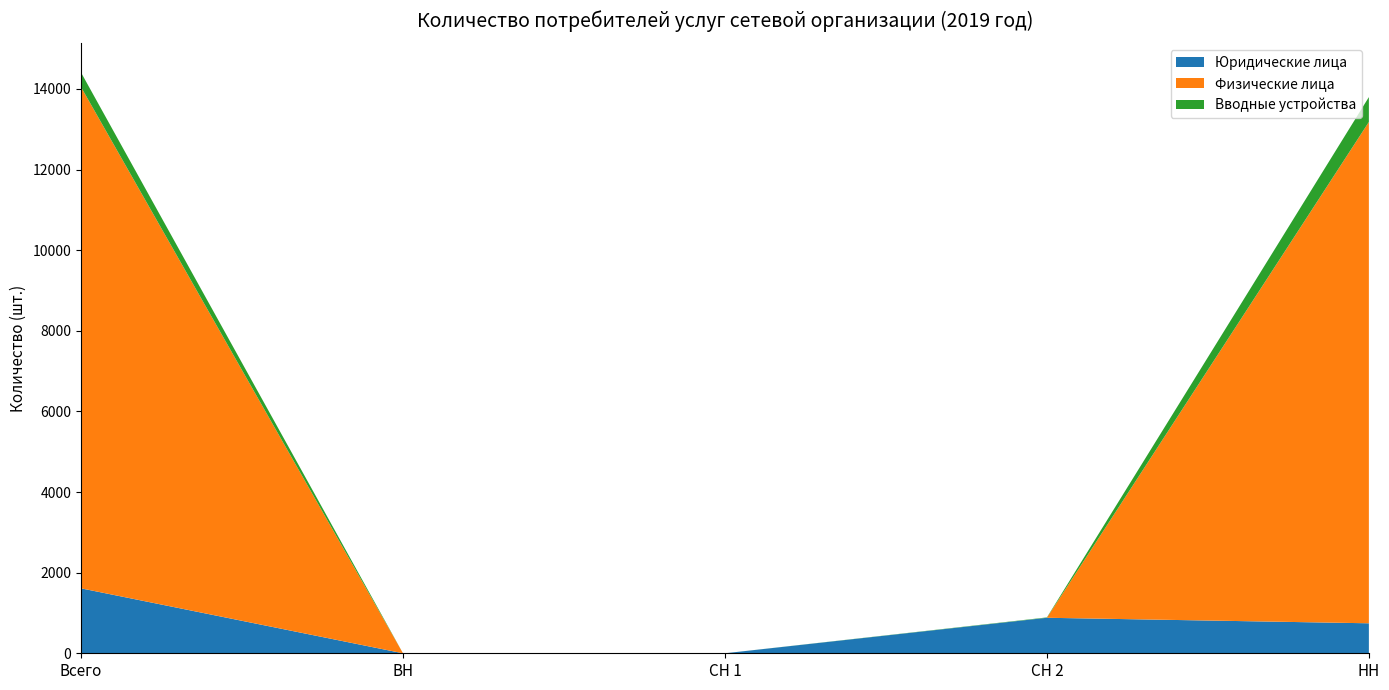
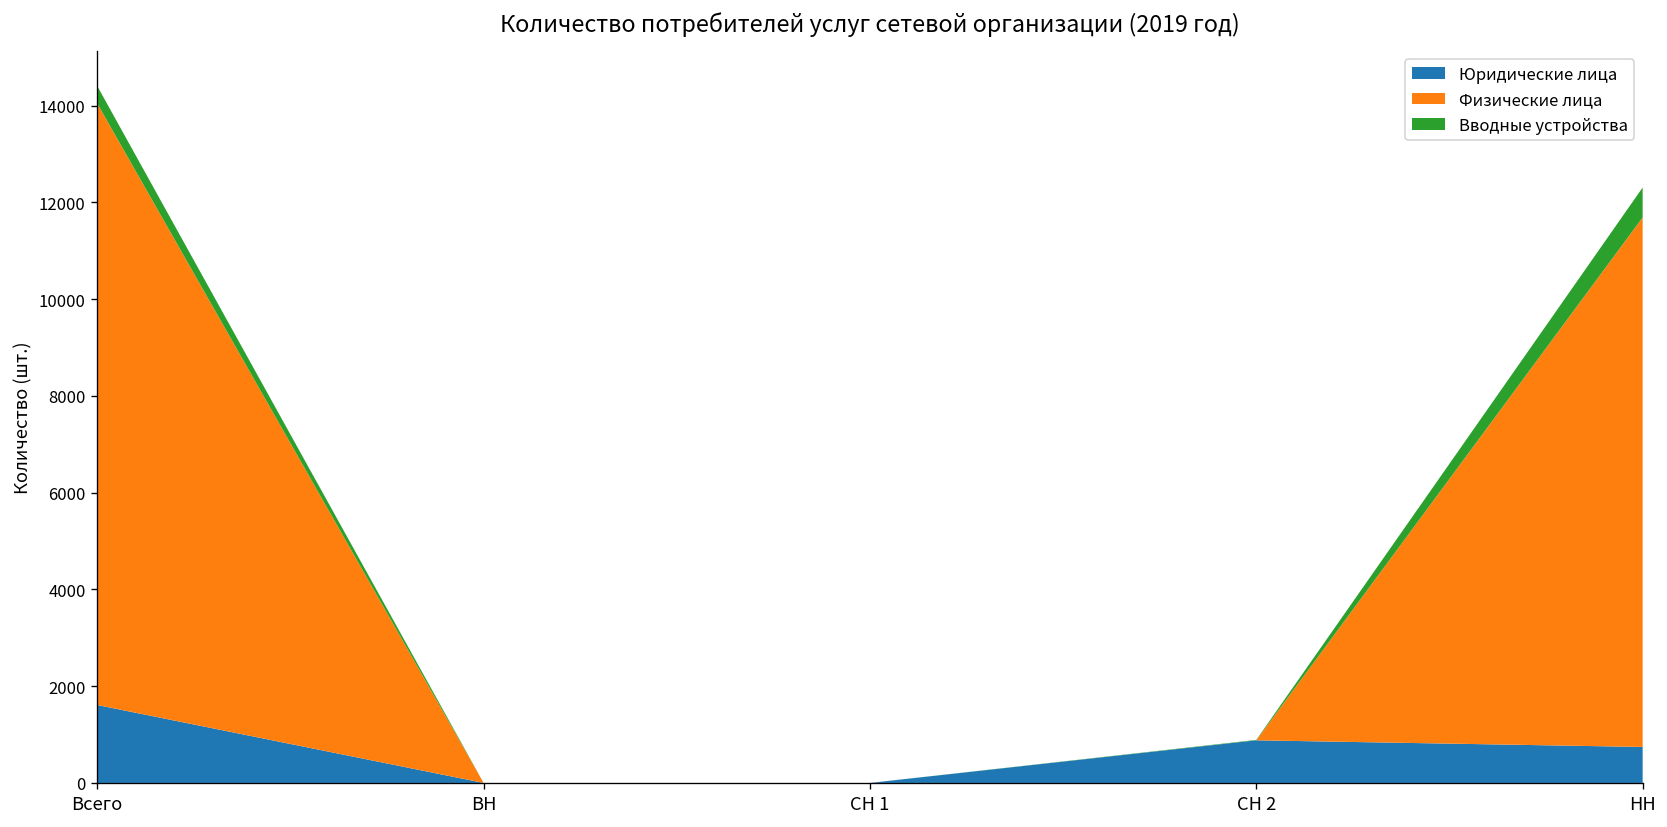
Физические лица, НН: 12400 -> 10900
